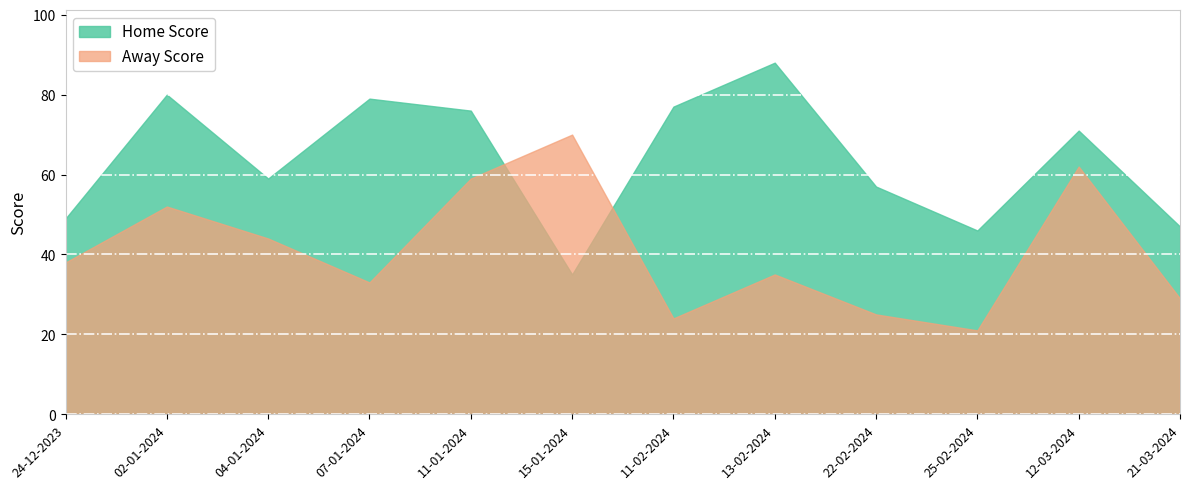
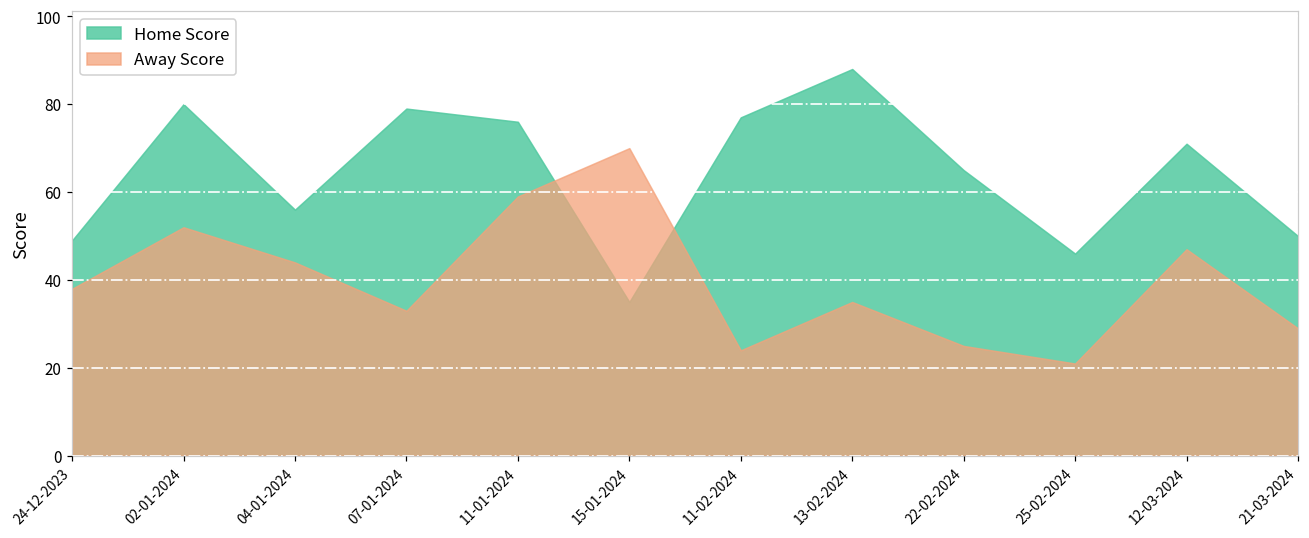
Home Score, 04-01-2024: 59 -> 56
Home Score, 22-02-2024: 57 -> 65
Away Score, 12-03-2024: 62 -> 47
Home Score, 21-03-2024: 47 -> 50
